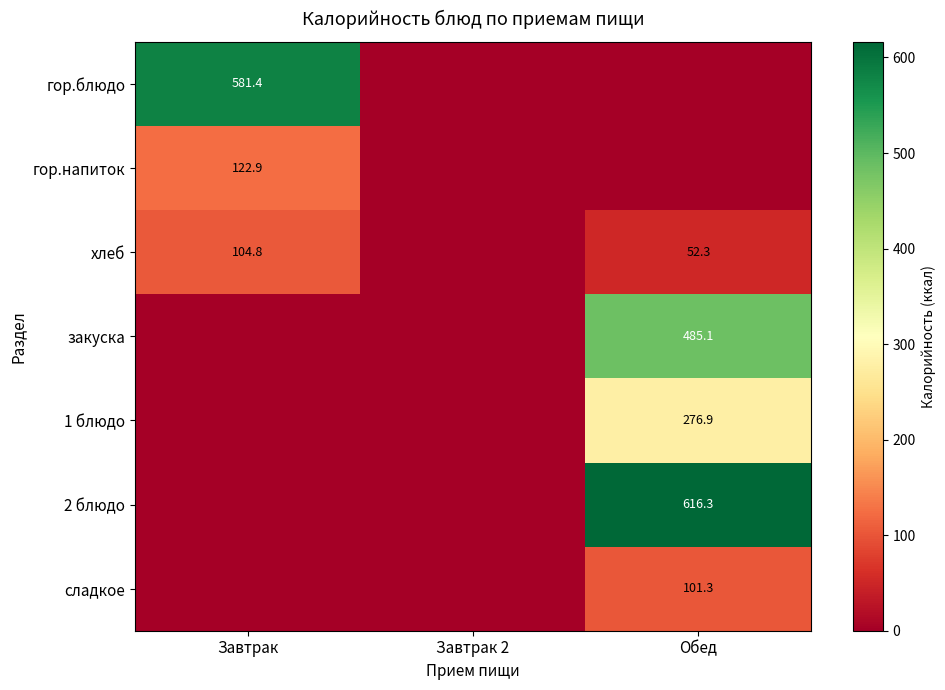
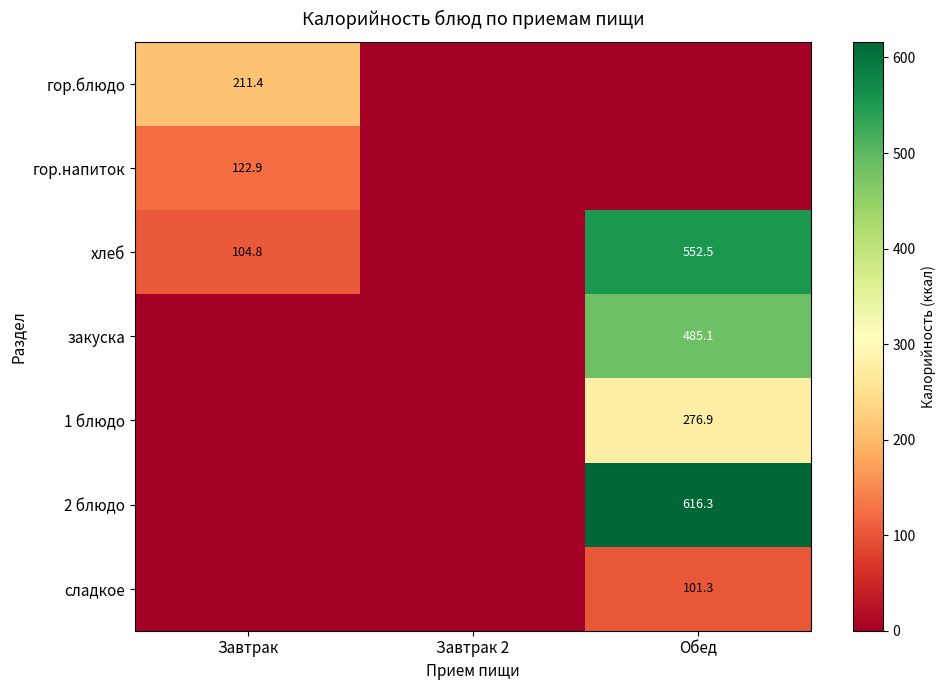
гор.блюдо, Завтрак: 581.4 -> 211.4
хлеб, Обед: 52.3 -> 552.5
